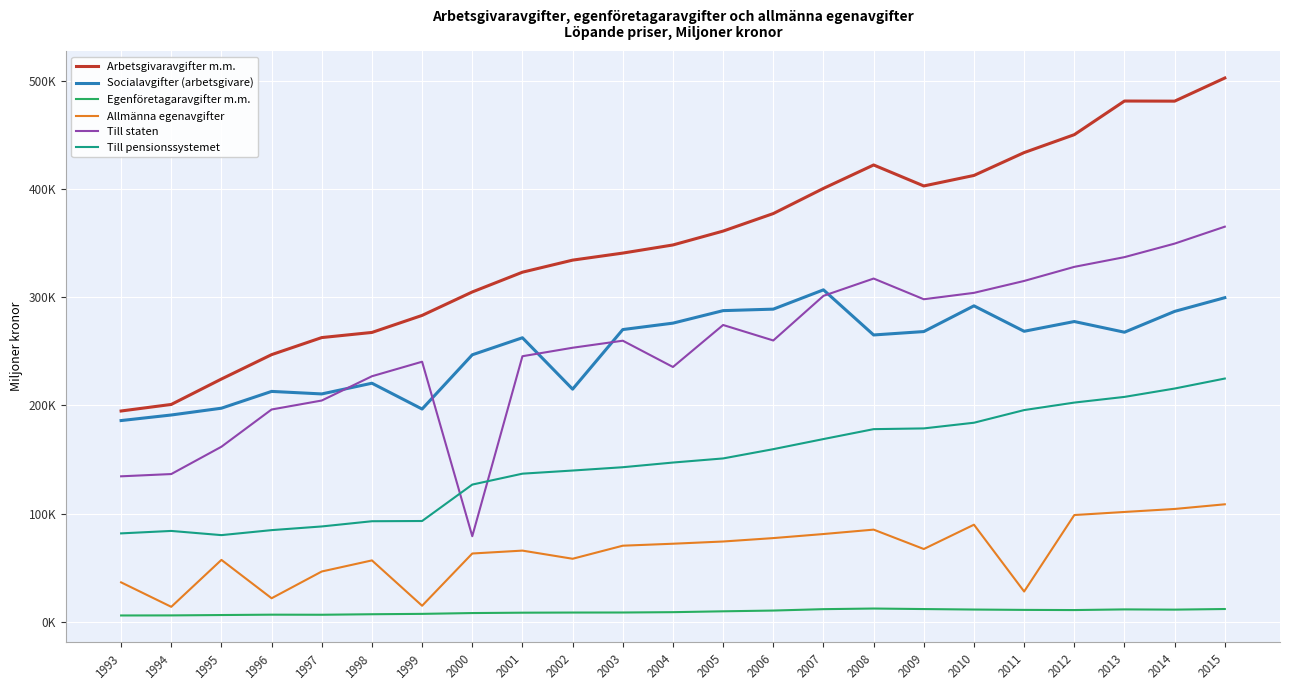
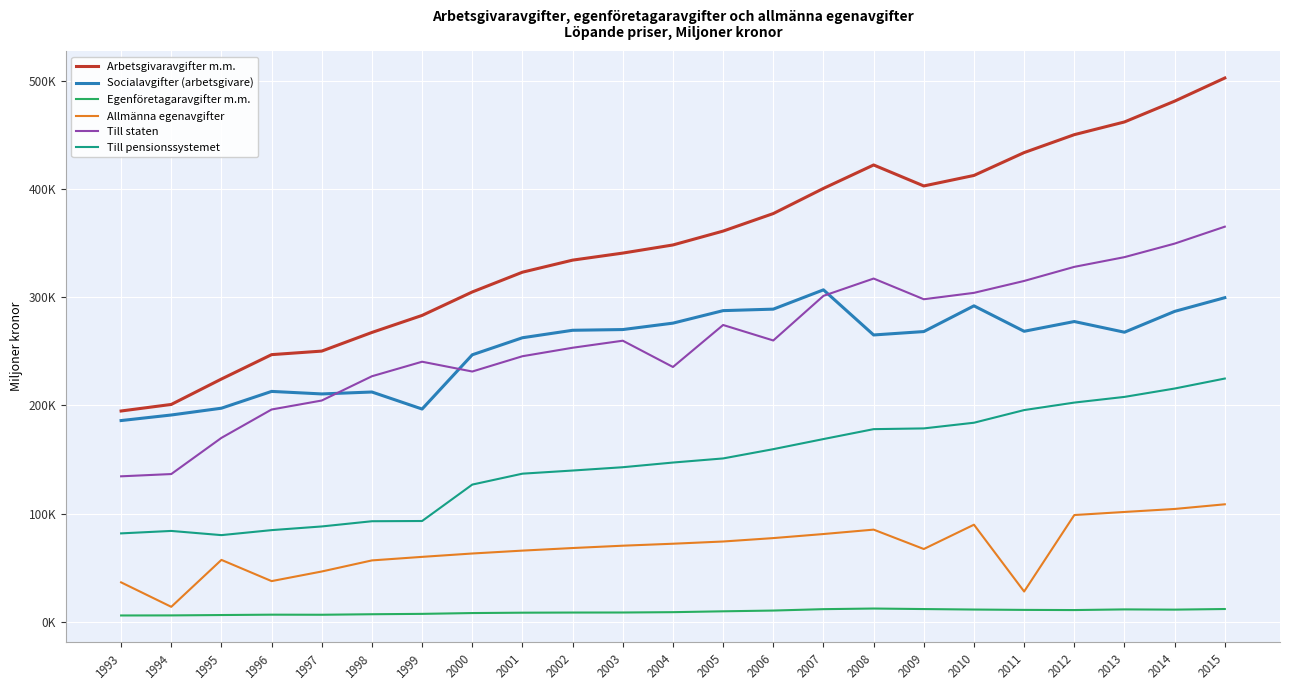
Till staten, 1995: 162000 -> 170000
Allmänna egenavgifter, 1996: 22000 -> 38000
Arbetsgivaravgifter m.m., 1997: 263000 -> 250000
Socialavgifter (arbetsgivare), 1998: 221000 -> 212000
Allmänna egenavgifter, 1999: 15000 -> 60000
Till staten, 2000: 79000 -> 231000
Socialavgifter (arbetsgivare), 2002: 215000 -> 270000
Allmänna egenavgifter, 2002: 58000 -> 68000
Arbetsgivaravgifter m.m., 2013: 482000 -> 462000
